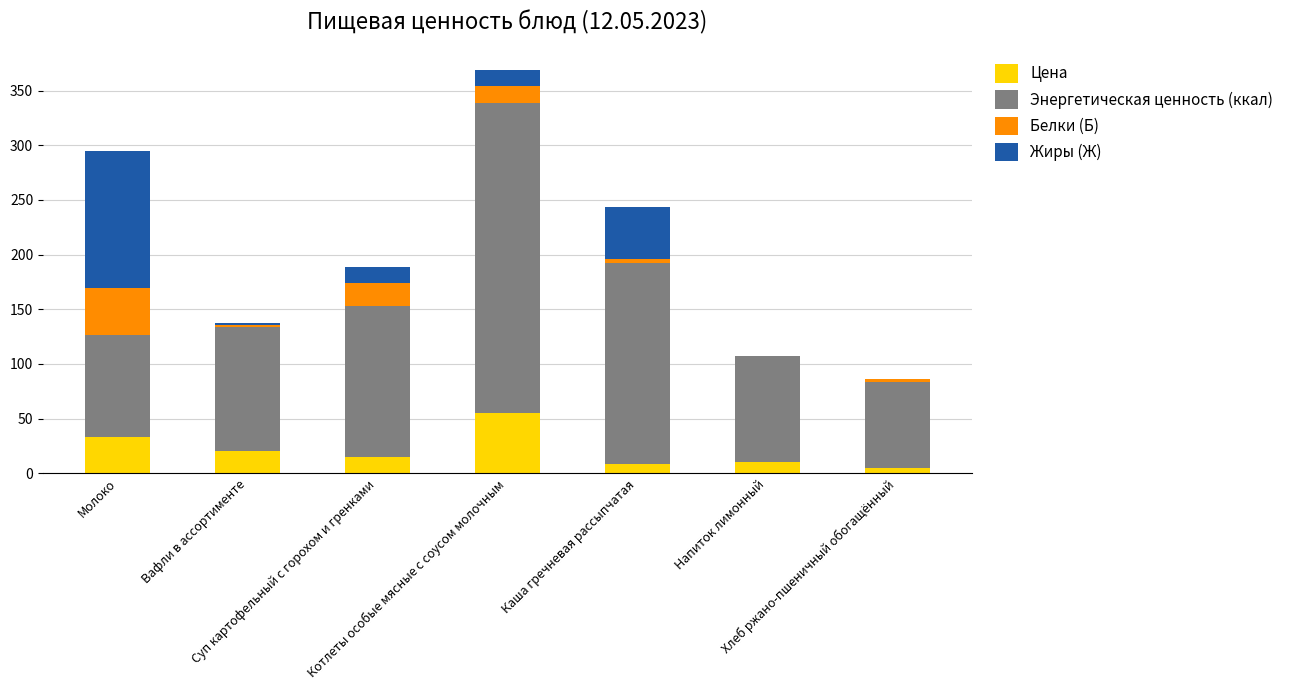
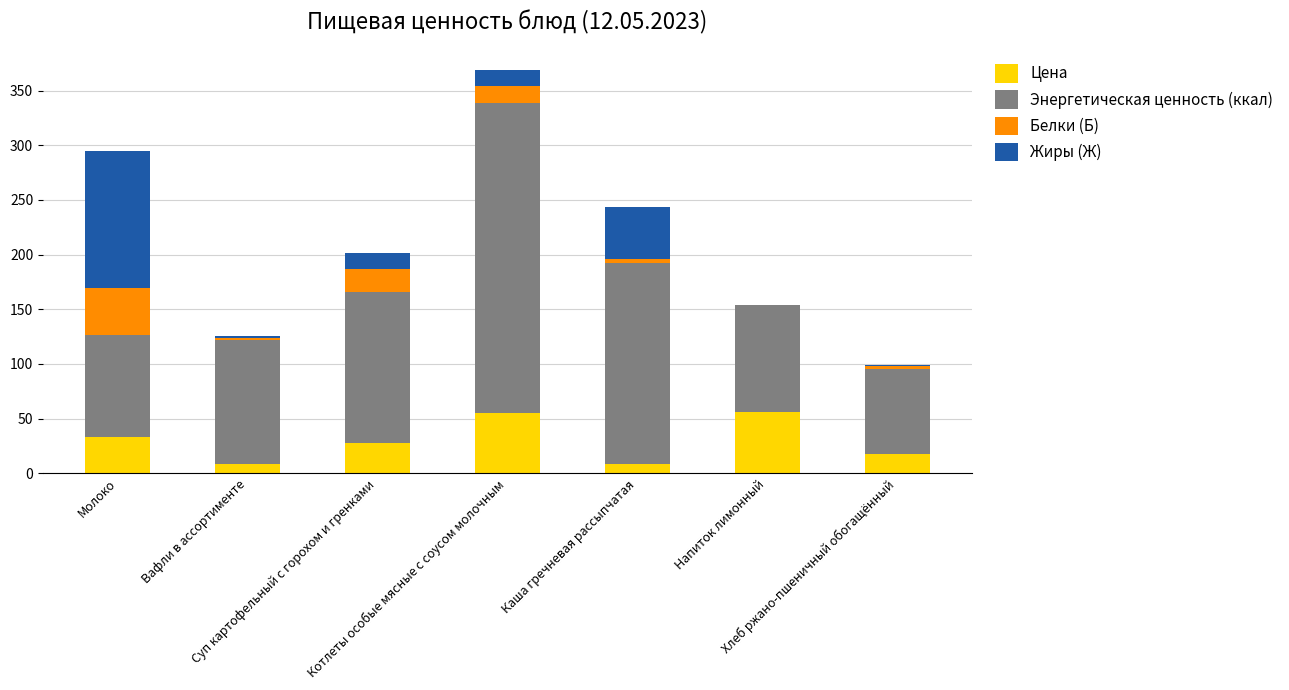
Цена, Вафли в ассортименте: 20 -> 8
Цена, Суп картофельный с горохом и гренками: 15 -> 28
Цена, Напиток лимонный: 10 -> 56
Цена, Хлеб ржано-пшеничный обогащённый: 5 -> 18
